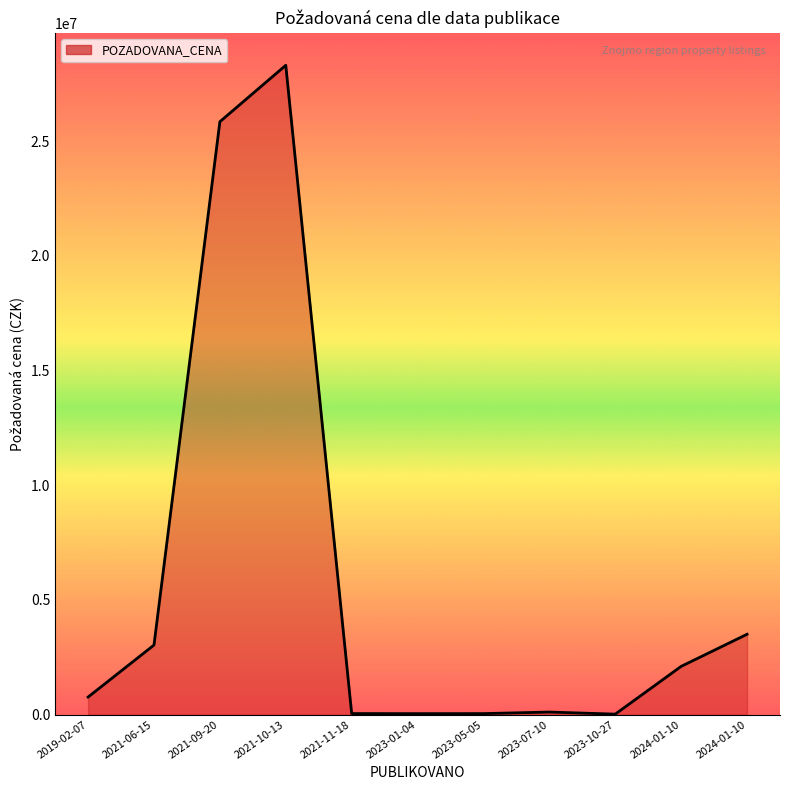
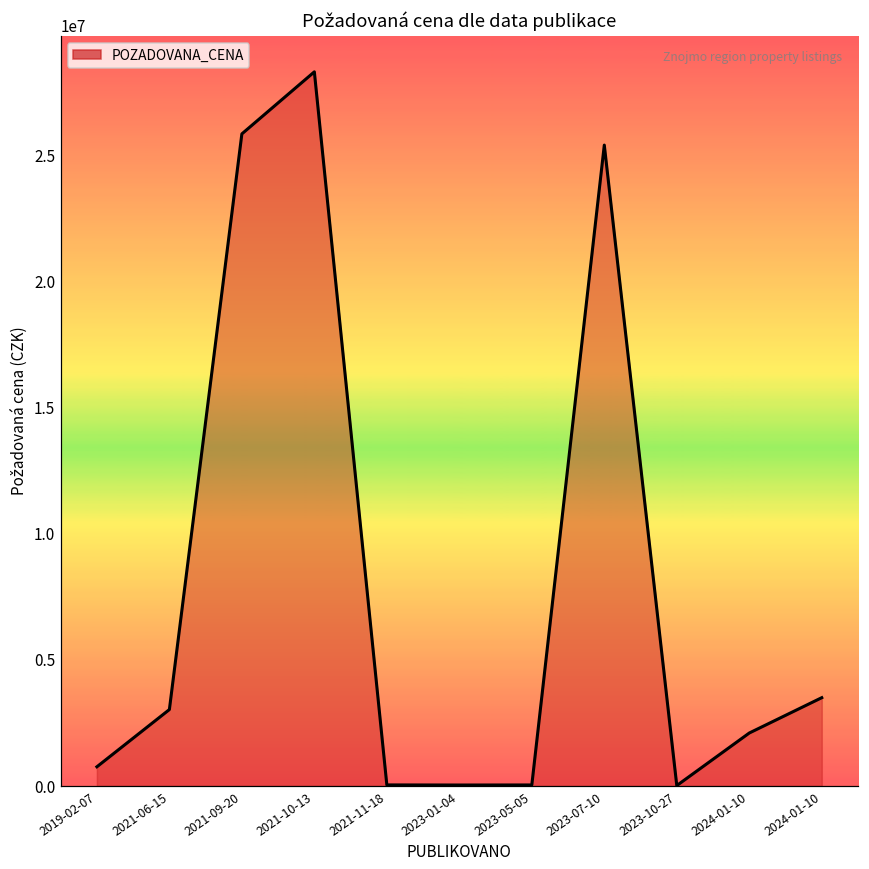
2023-07-10: 100000 -> 25400000
